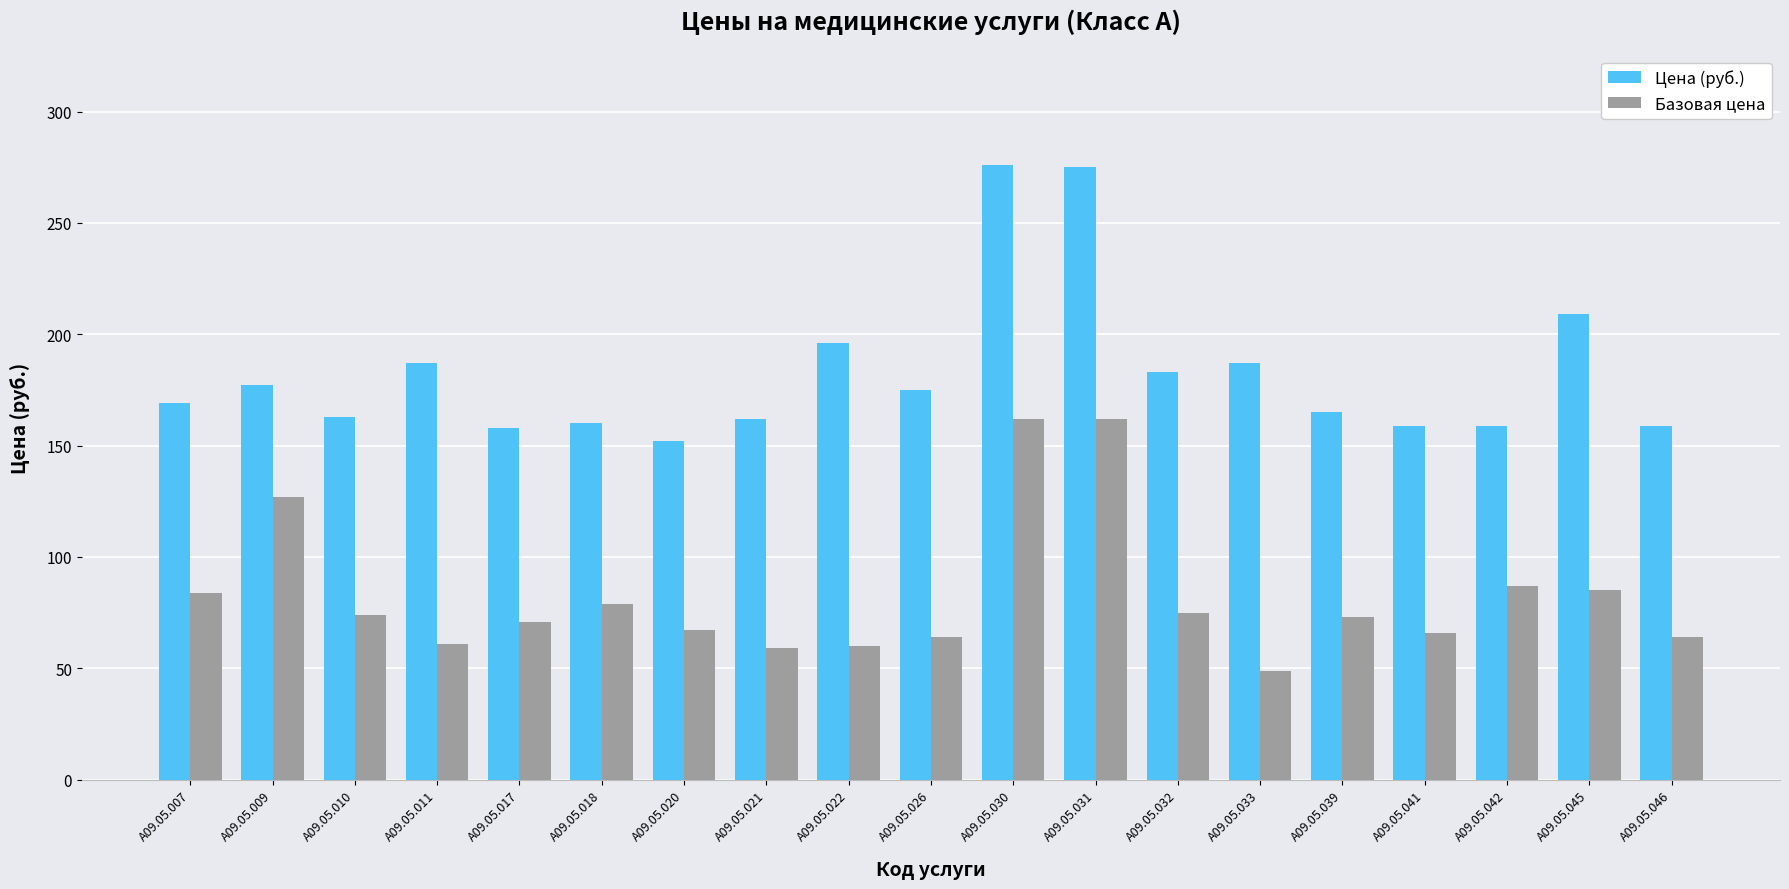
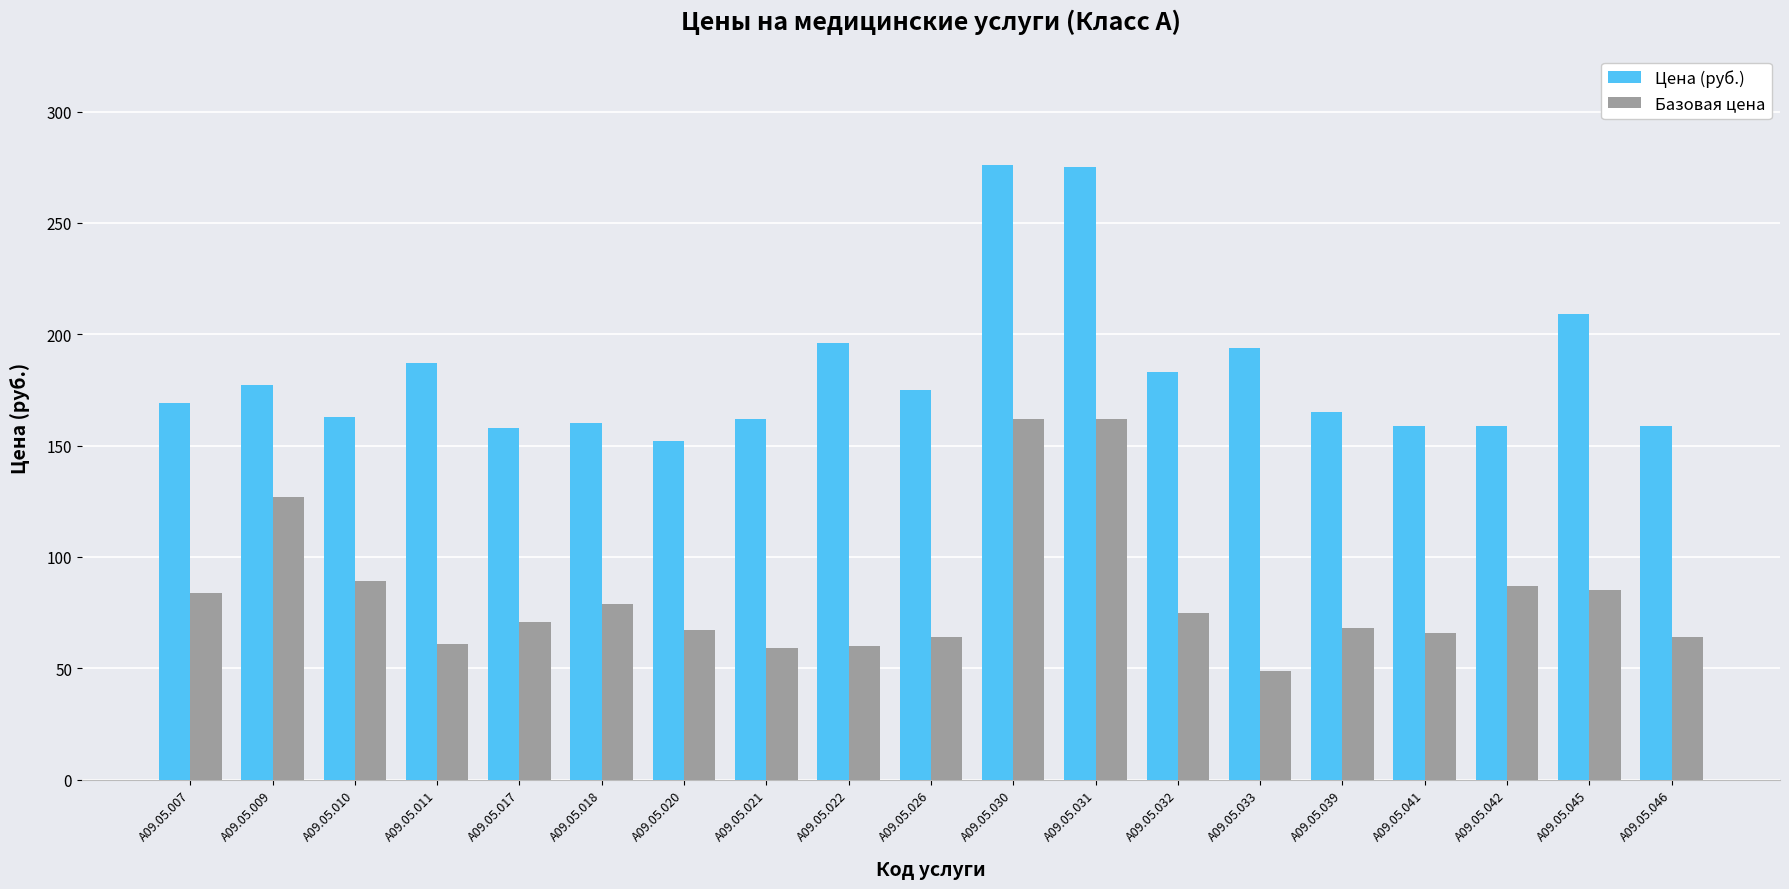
Базовая цена, А09.05.010: 74 -> 89
Цена (руб.), А09.05.033: 187 -> 194
Базовая цена, А09.05.039: 73 -> 68
